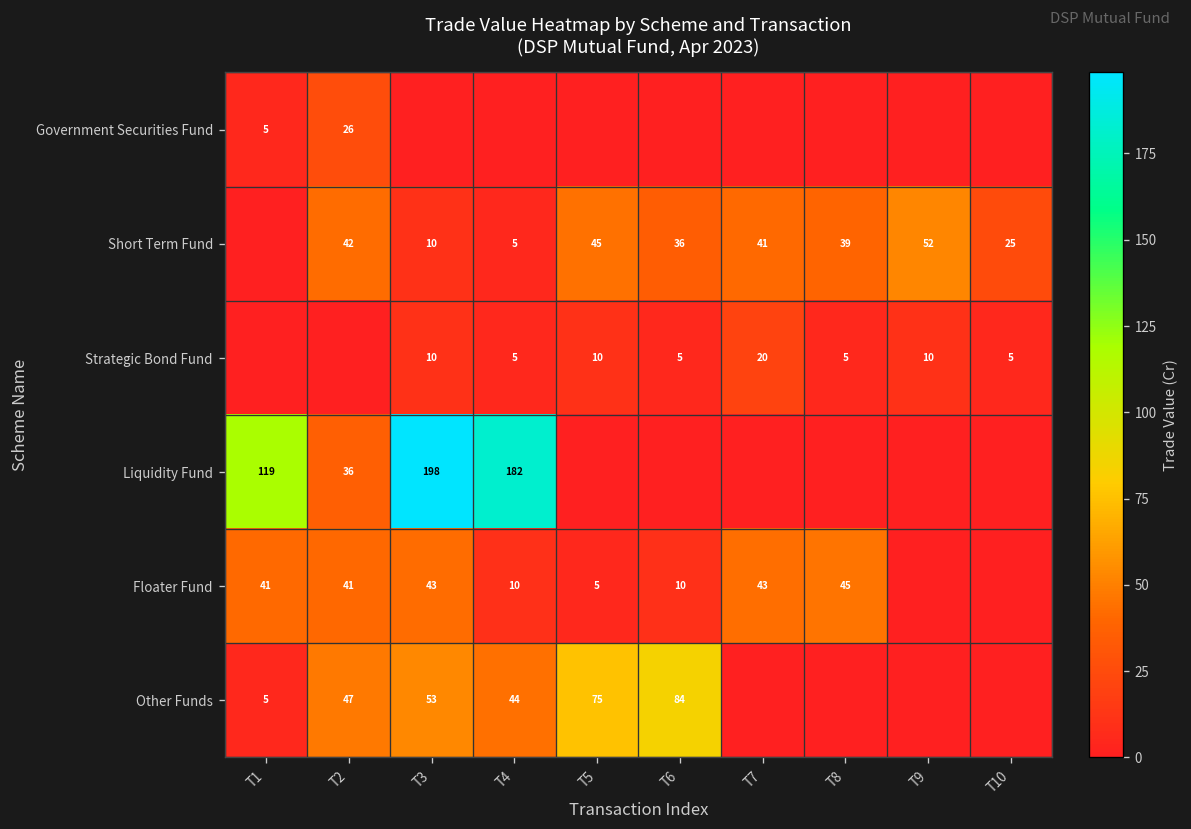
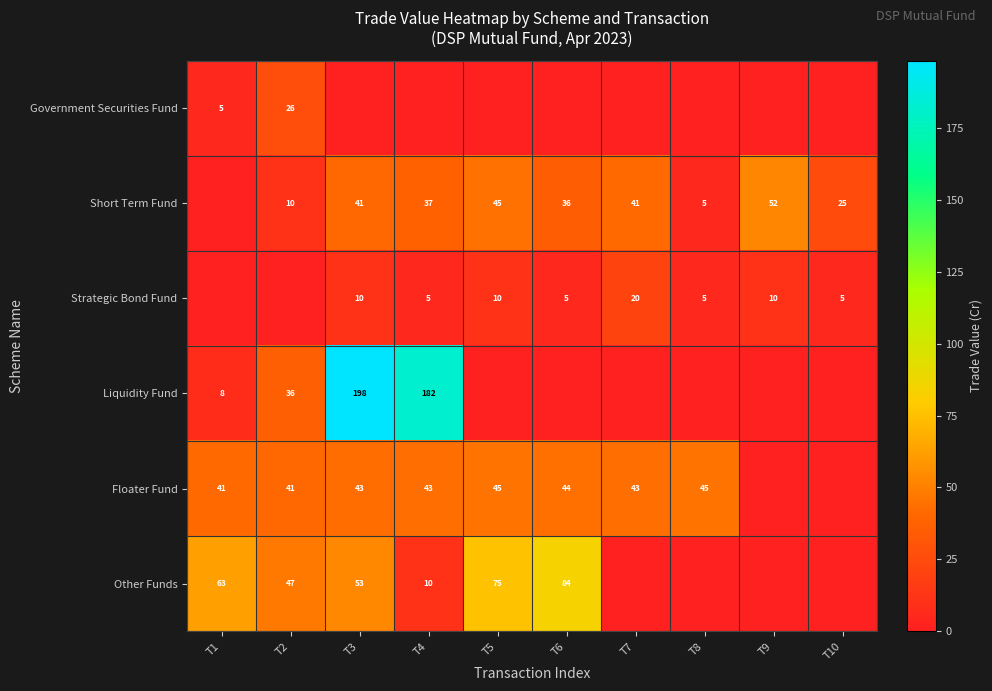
Short Term Fund, T2: 42 -> 10
Short Term Fund, T3: 10 -> 41
Short Term Fund, T4: 5 -> 37
Short Term Fund, T8: 39 -> 5
Liquidity Fund, T1: 119 -> 8
Floater Fund, T4: 10 -> 43
Floater Fund, T5: 5 -> 45
Floater Fund, T6: 10 -> 44
Other Funds, T1: 5 -> 63
Other Funds, T4: 44 -> 10
